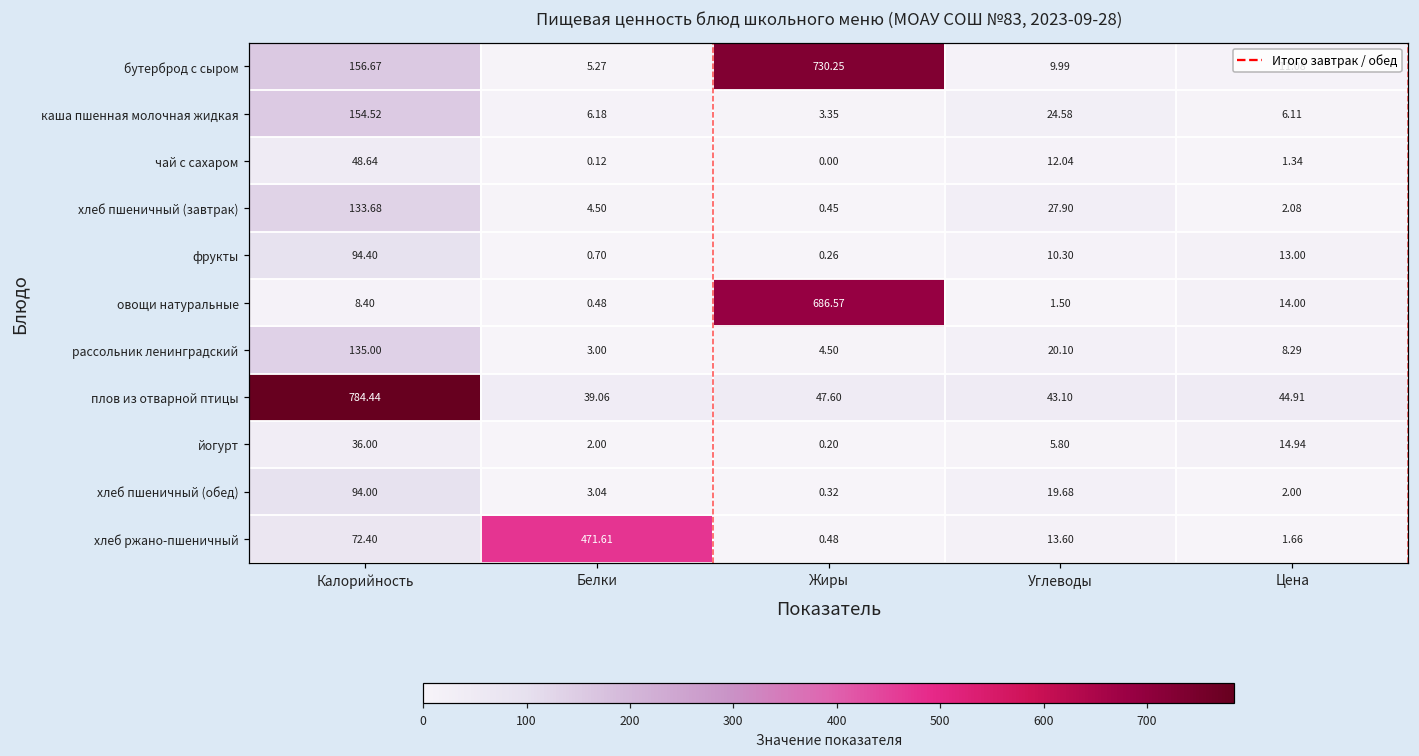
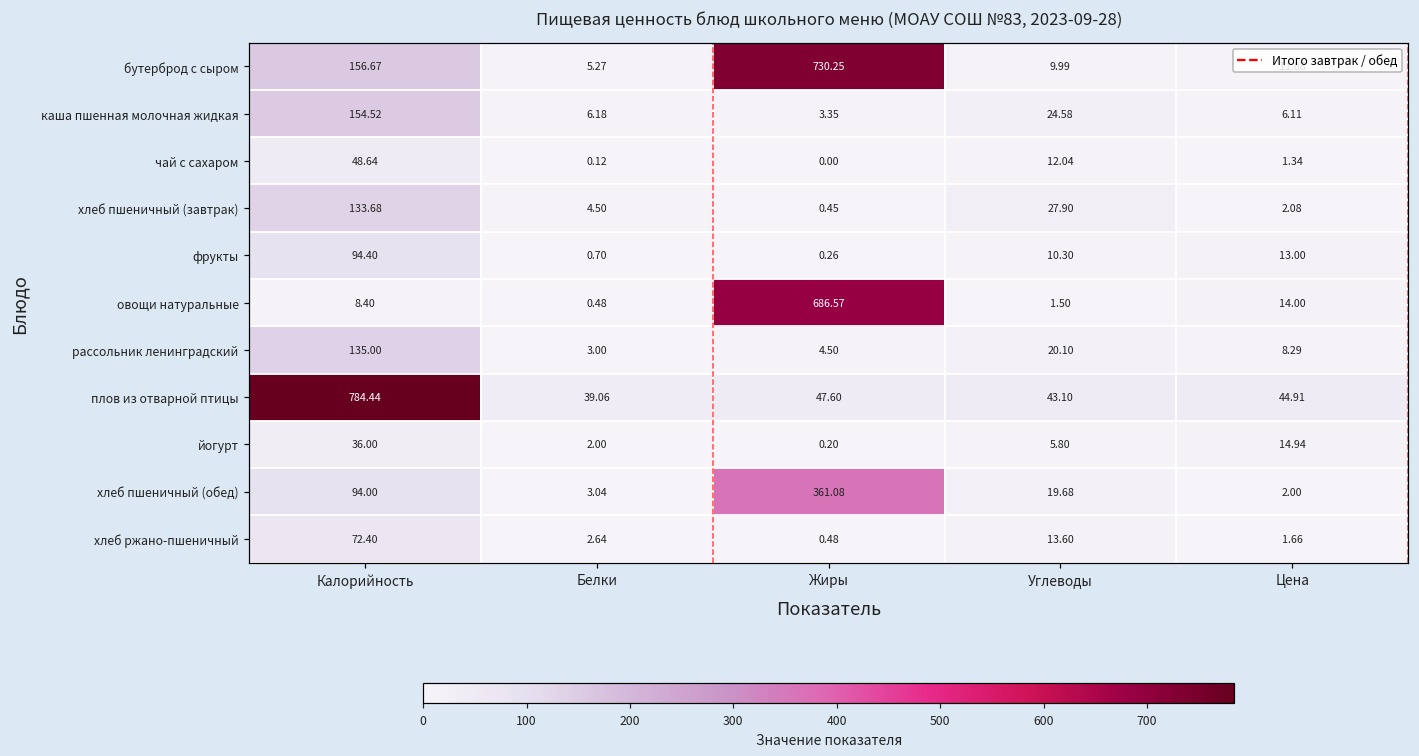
хлеб пшеничный (обед), Жиры: 0.32 -> 361.08
хлеб ржано-пшеничный, Белки: 471.61 -> 2.64
